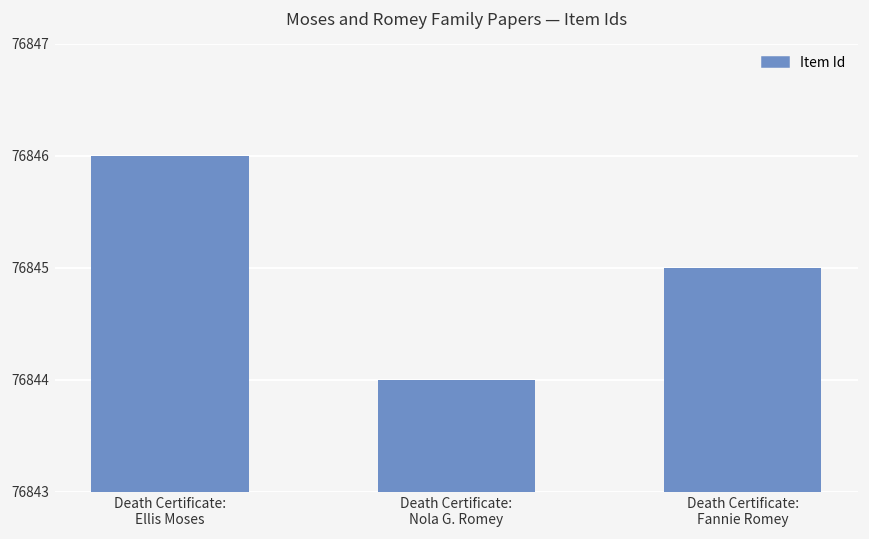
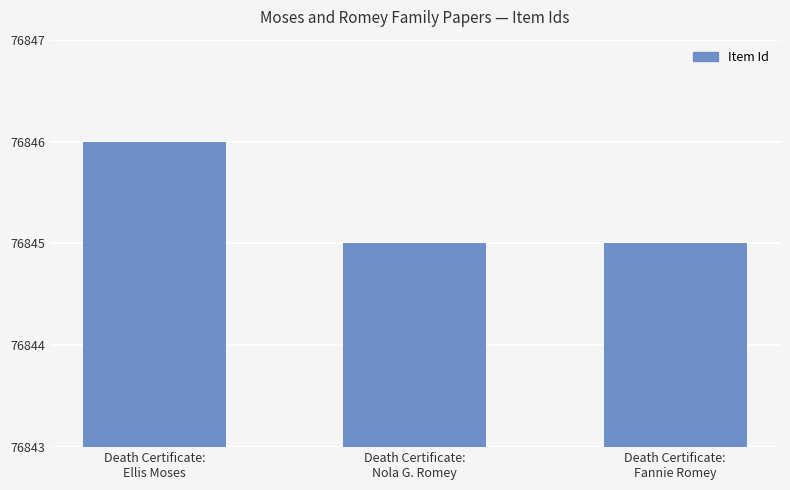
Death Certificate: Nola G. Romey: 76844 -> 76845
